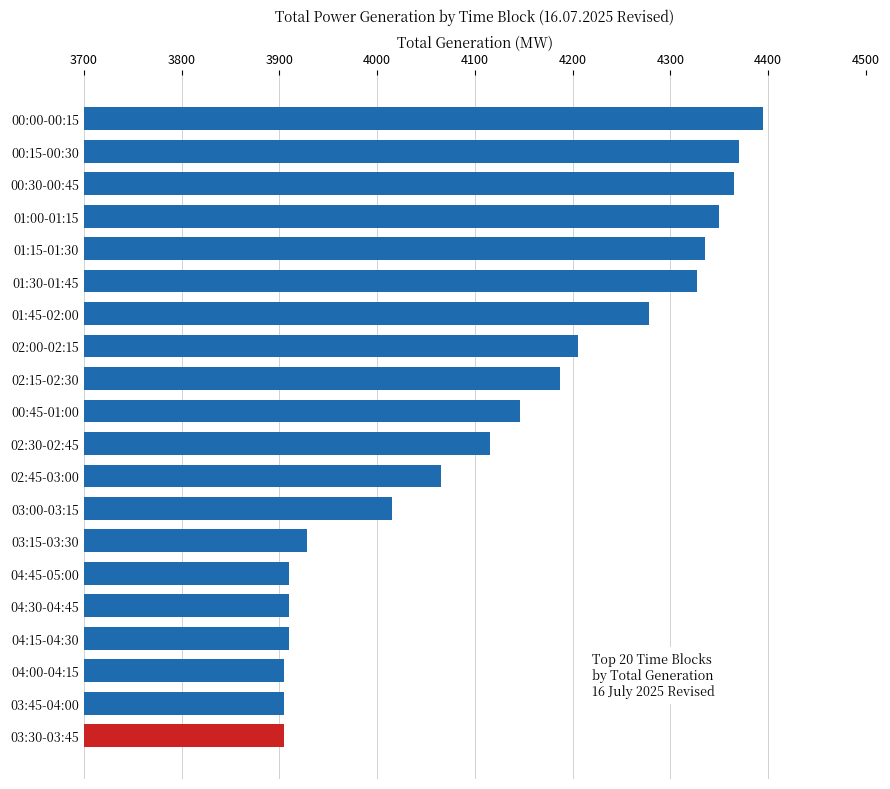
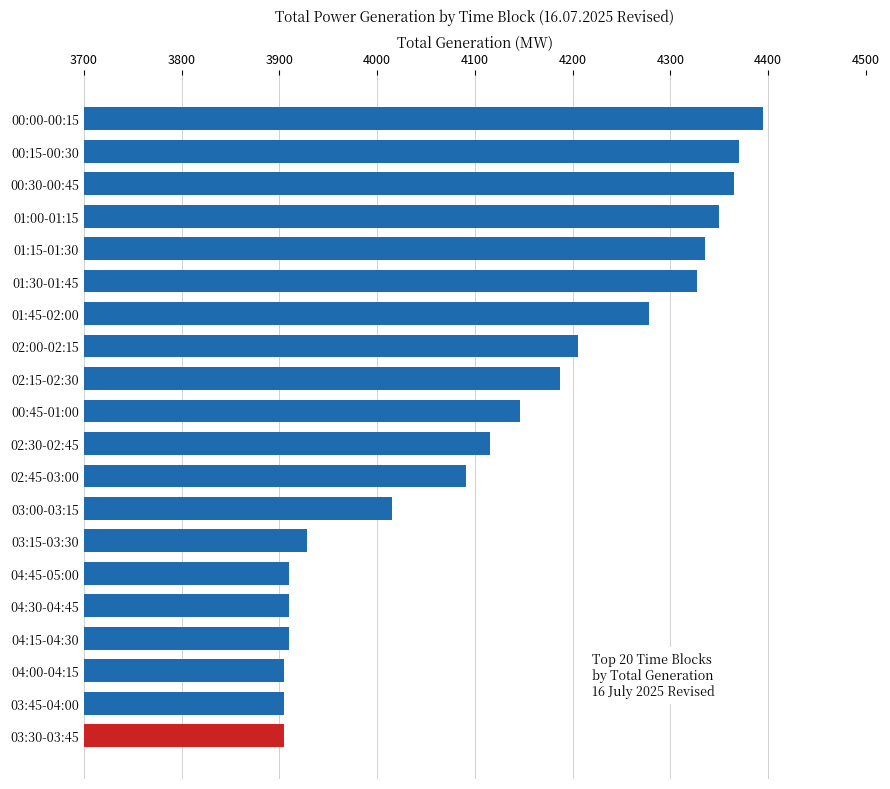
02:45-03:00: 4070 -> 4090
